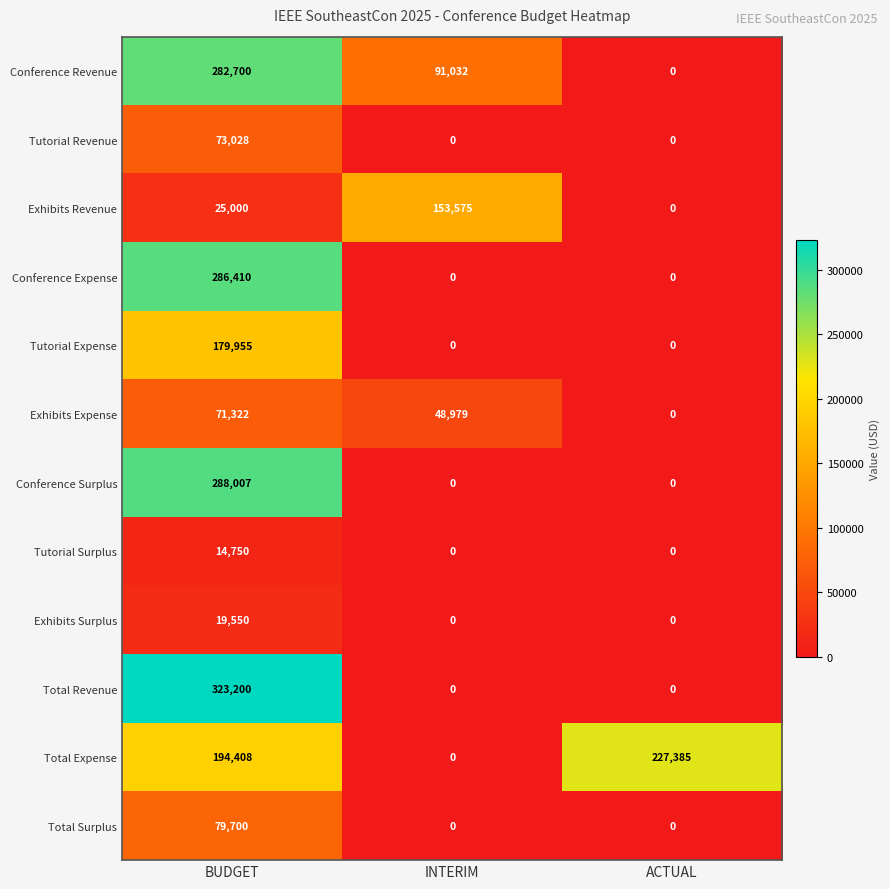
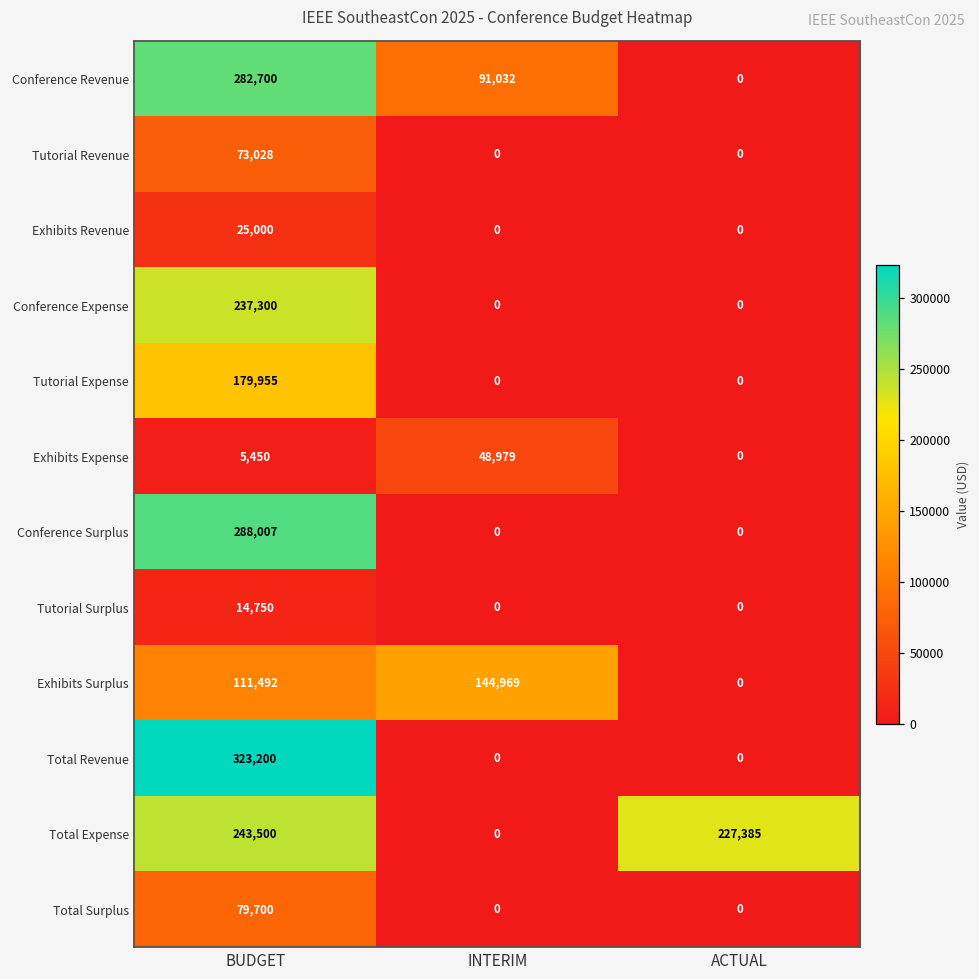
Exhibits Revenue, INTERIM: 153,575 -> 0
Conference Expense, BUDGET: 286,410 -> 237,300
Exhibits Expense, BUDGET: 71,322 -> 5,450
Exhibits Surplus, BUDGET: 19,550 -> 111,492
Exhibits Surplus, INTERIM: 0 -> 144,969
Total Expense, BUDGET: 194,408 -> 243,500
